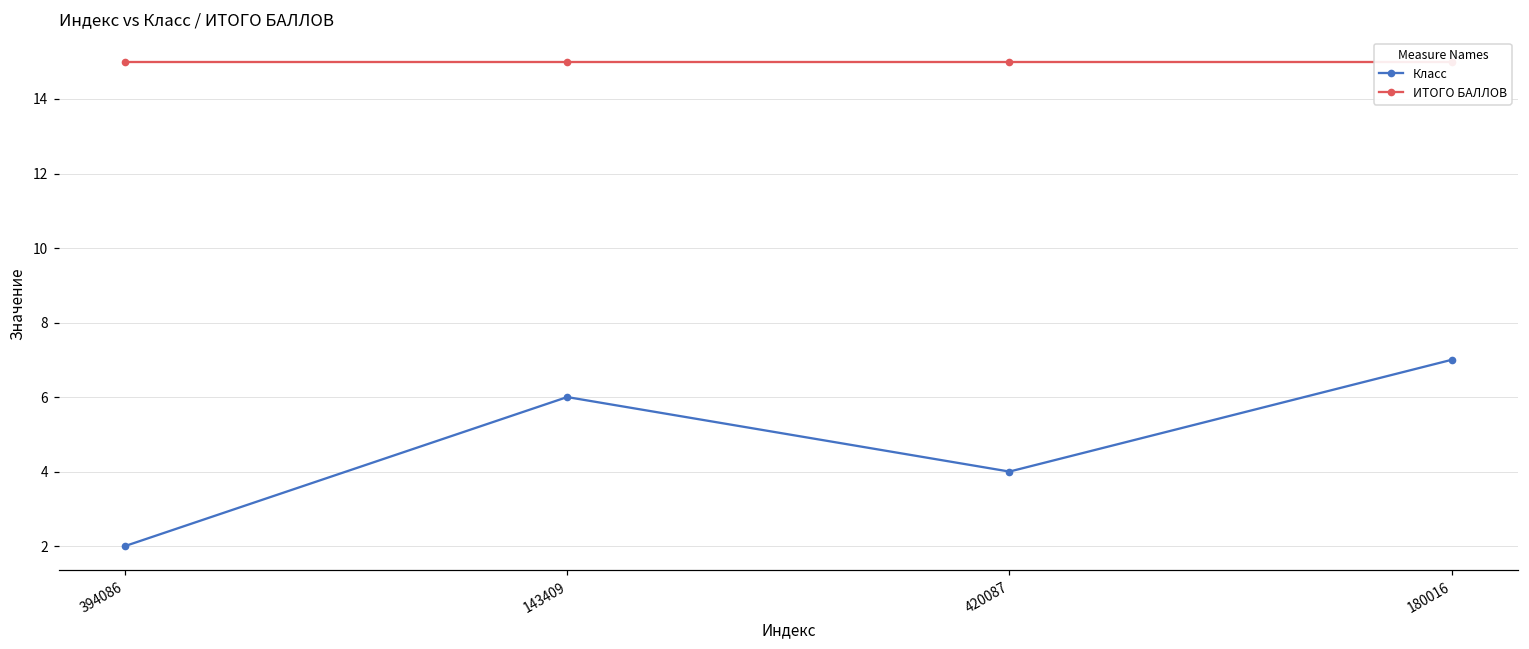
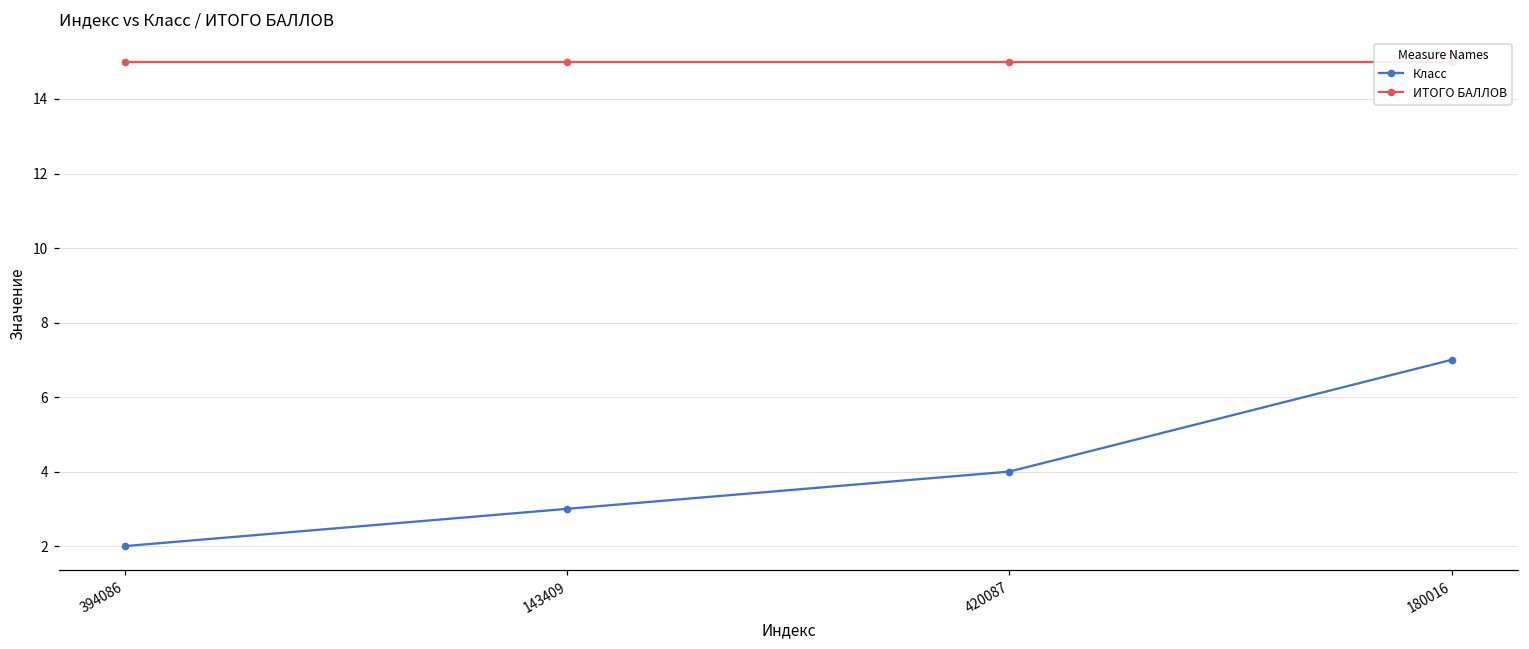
Класс, 143409: 6 -> 3
